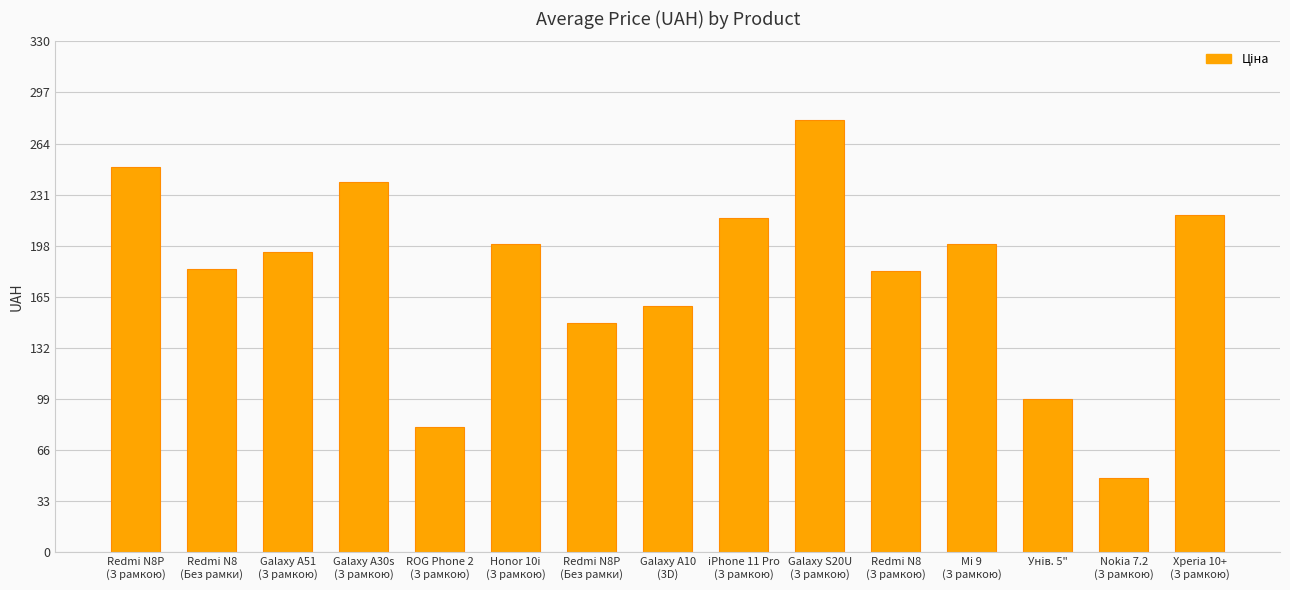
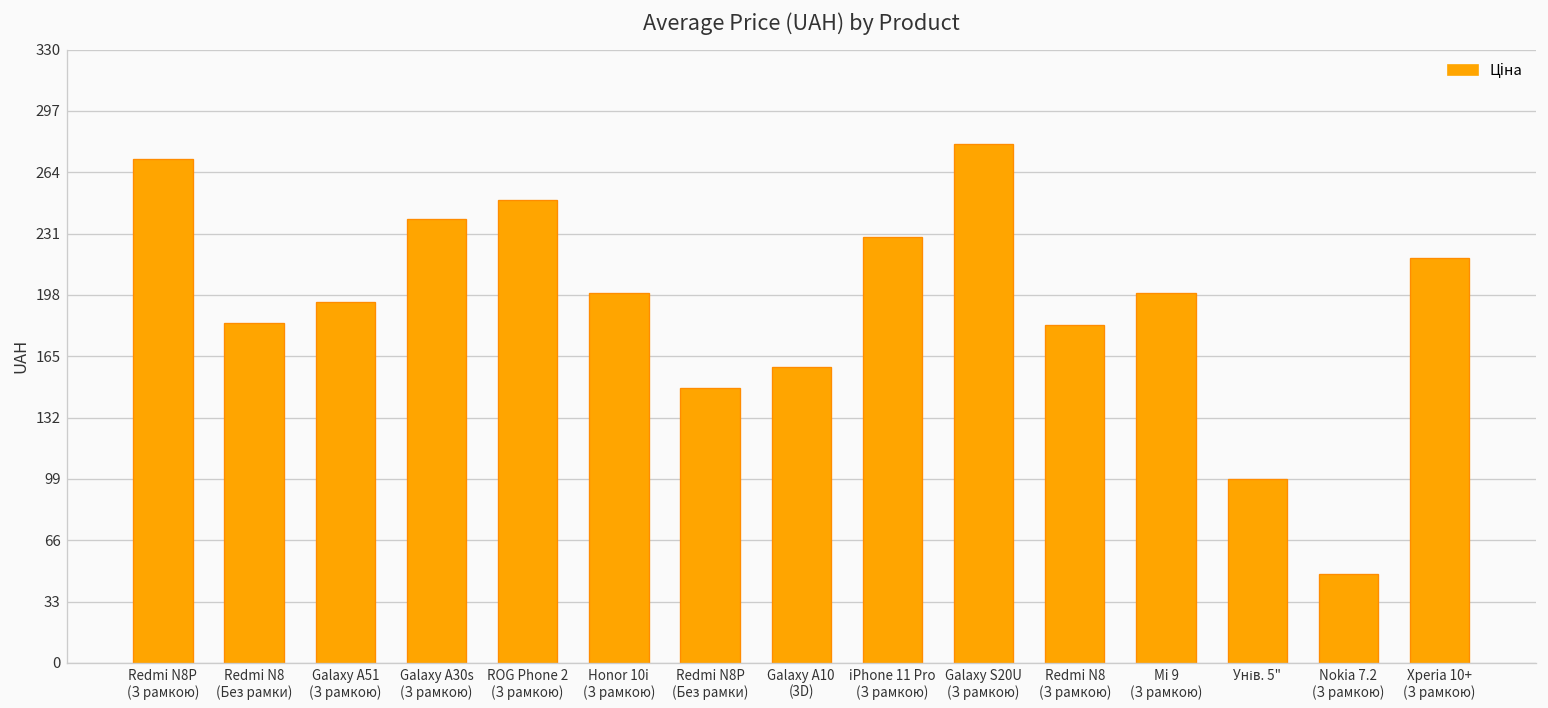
Redmi N8P (З рамкою): 249 -> 271
ROG Phone 2 (З рамкою): 81 -> 249
iPhone 11 Pro (З рамкою): 216 -> 229
